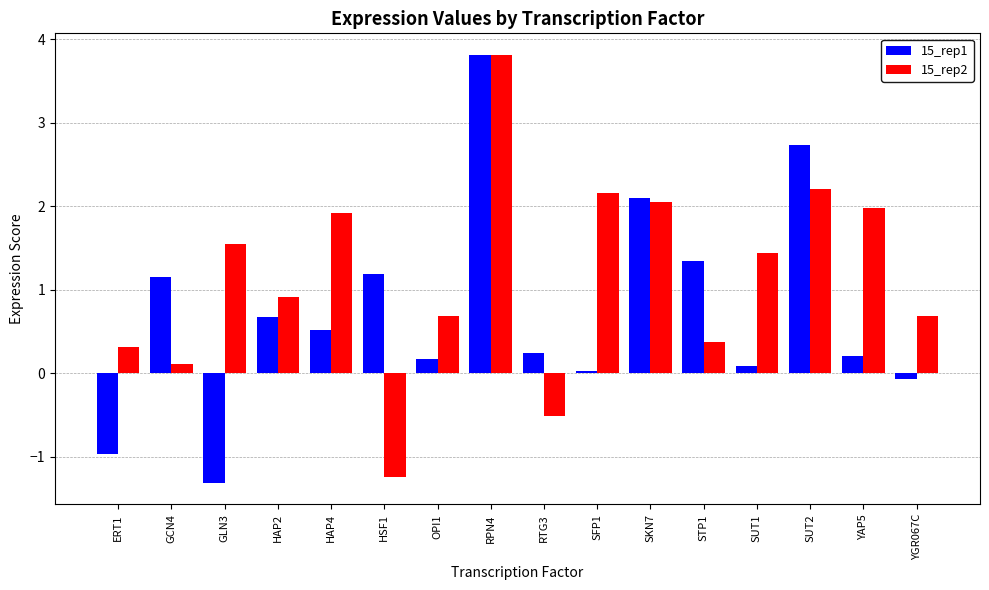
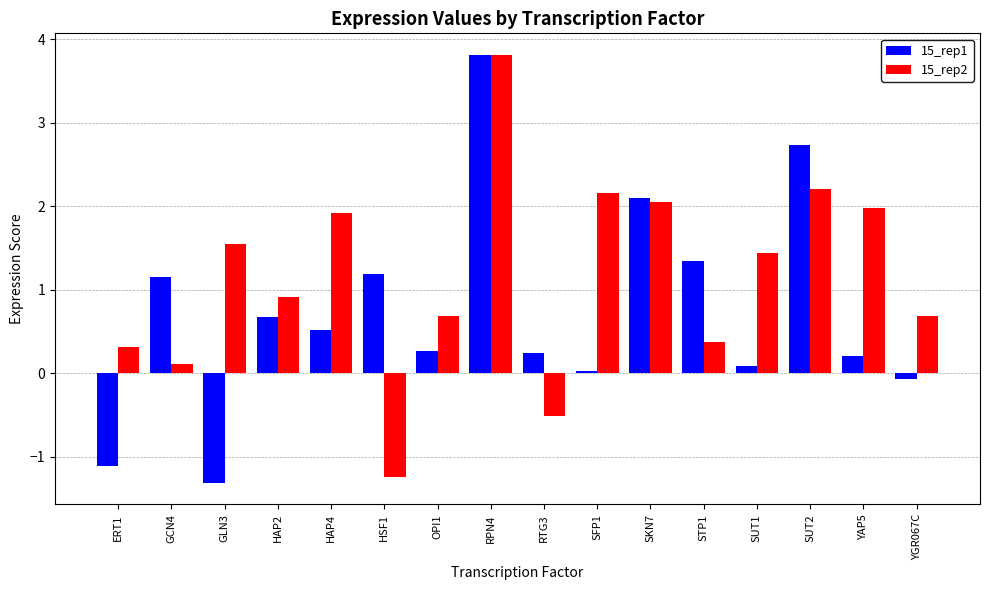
15_rep1, ERT1: -1.0 -> -1.1
15_rep1, OPI1: 0.2 -> 0.3
